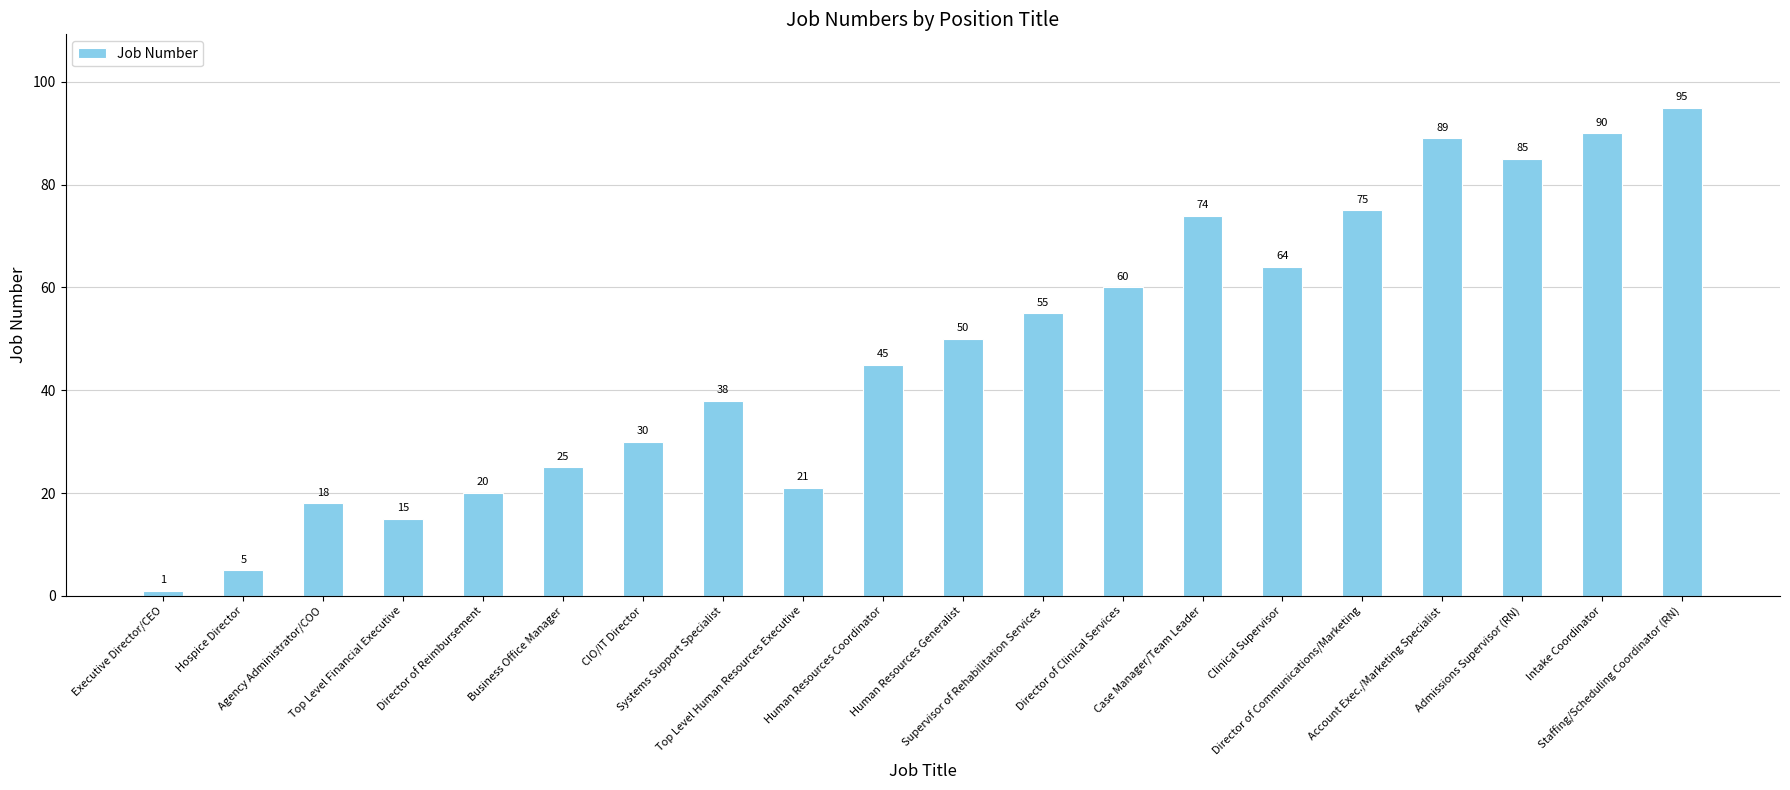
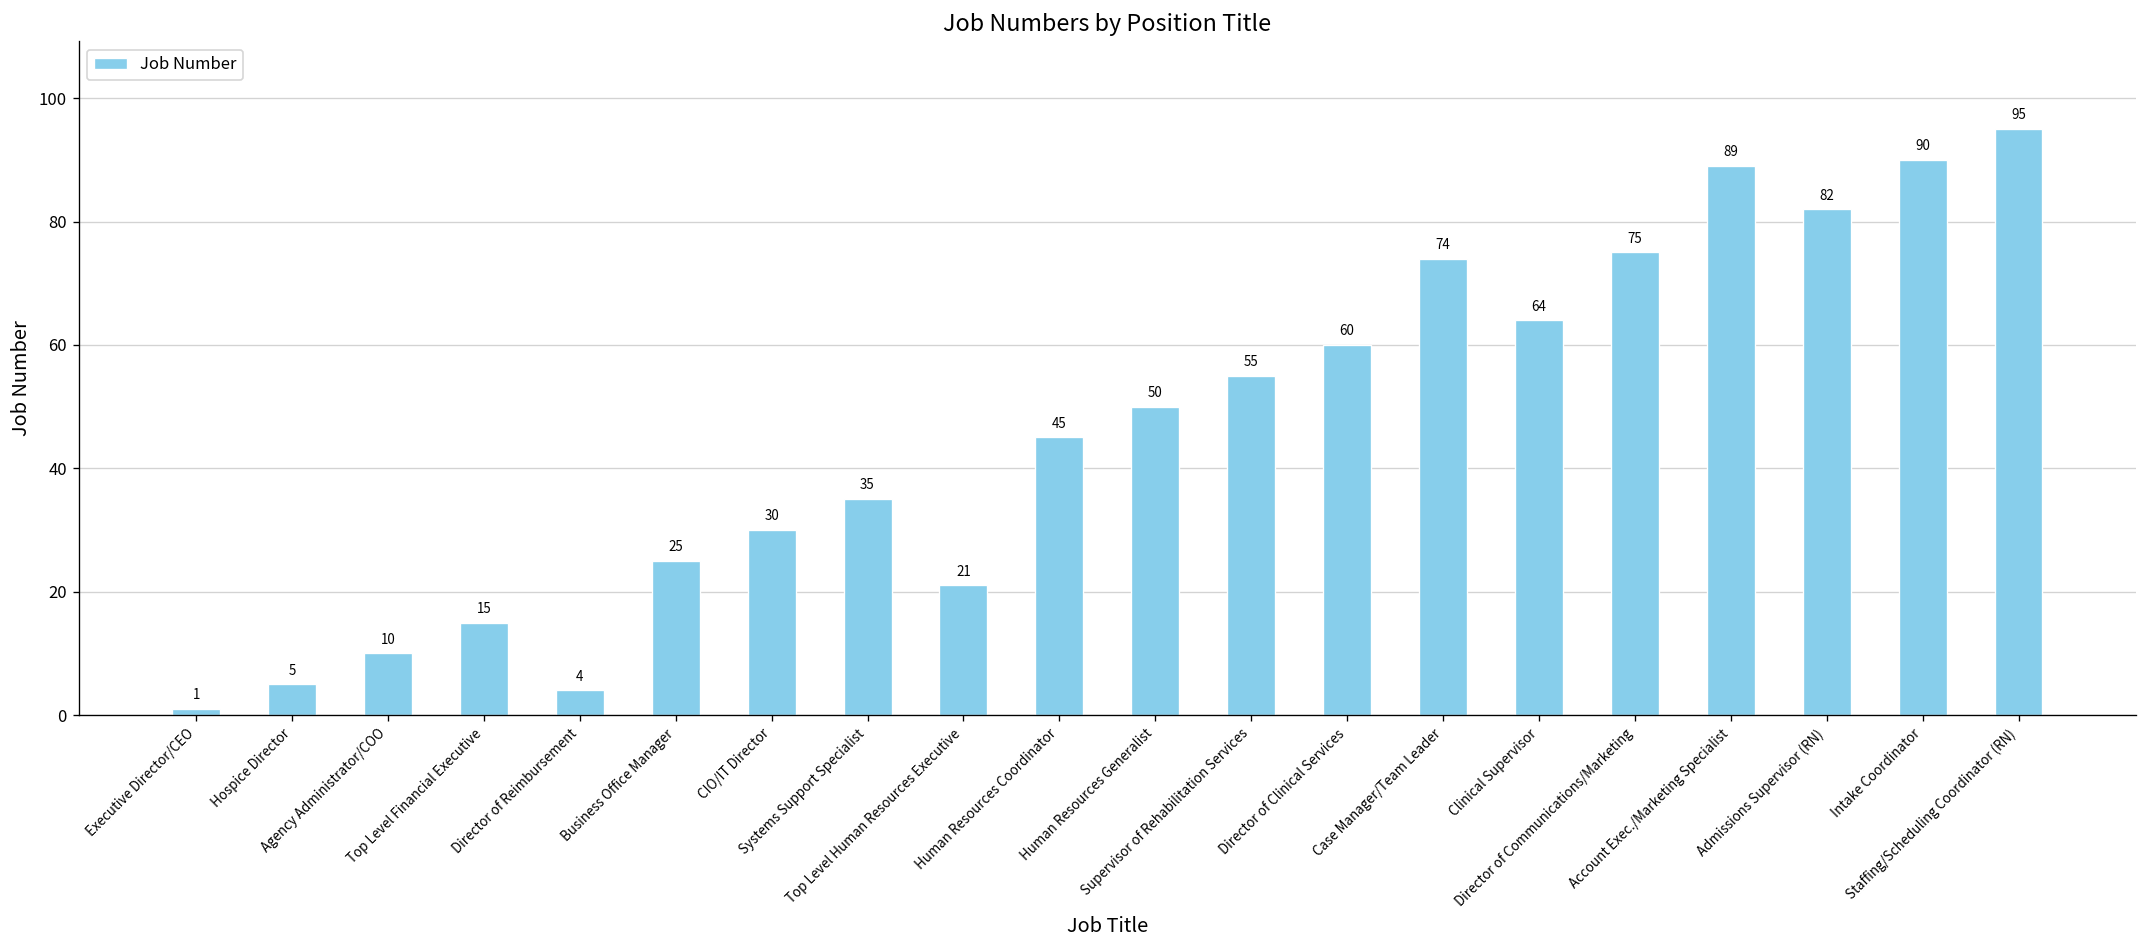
Agency Administrator/COO: 18 -> 10
Director of Reimbursement: 20 -> 4
Systems Support Specialist: 38 -> 35
Admissions Supervisor (RN): 85 -> 82
